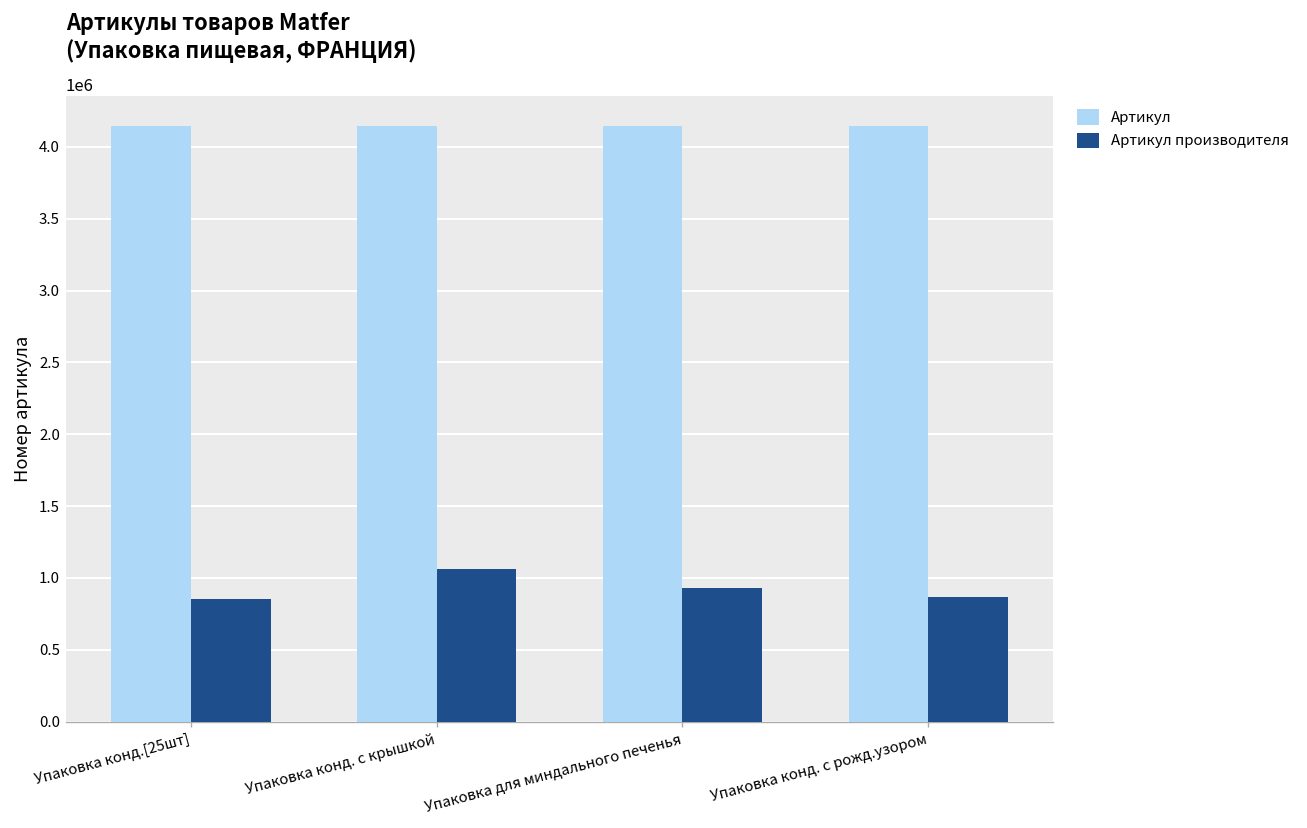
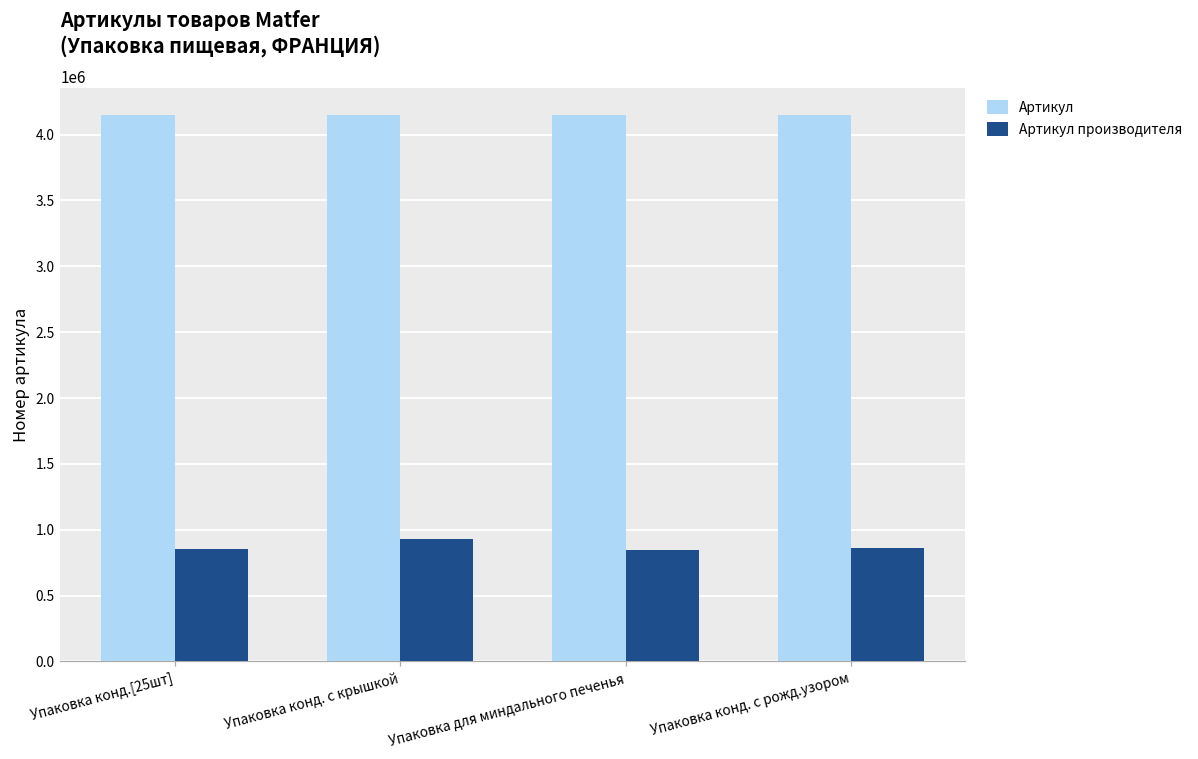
Артикул производителя, Упаковка конд. с крышкой: 1060000 -> 930000
Артикул производителя, Упаковка для миндального печенья: 930000 -> 850000
